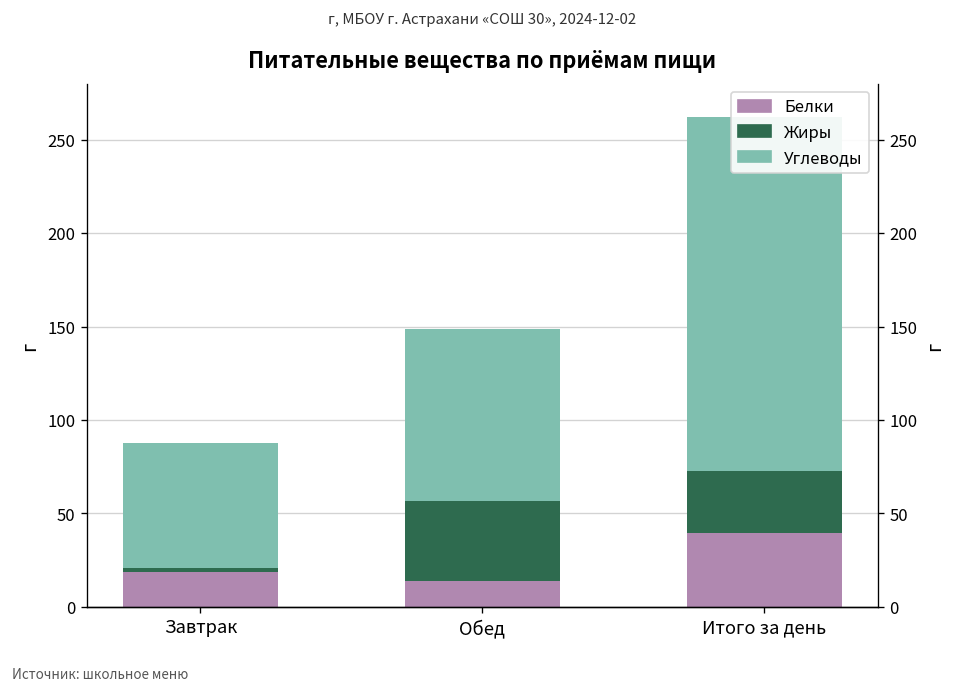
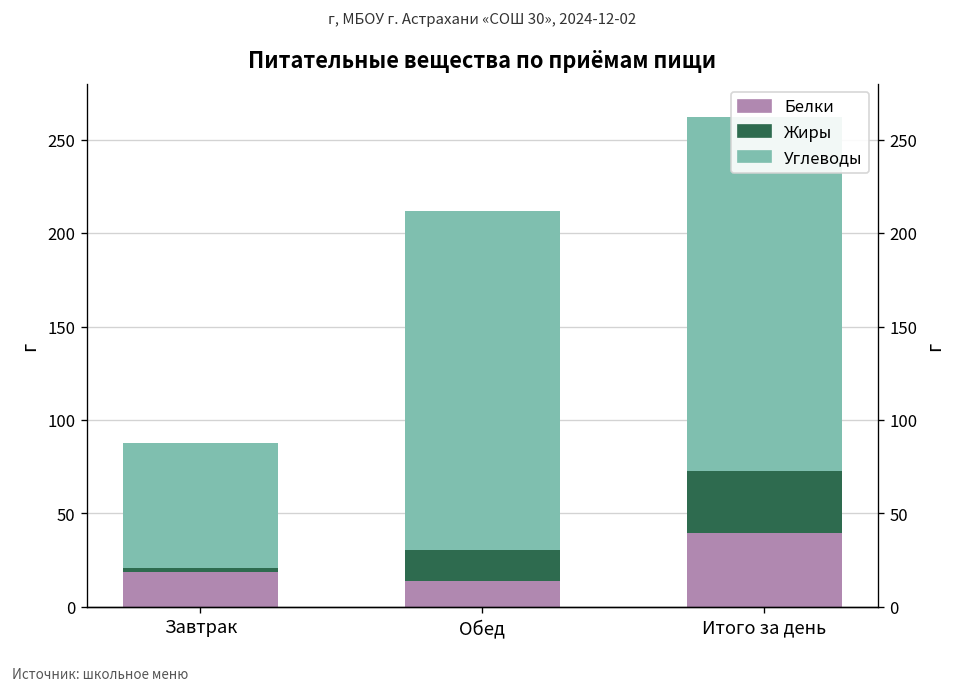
Жиры, Обед: 43 -> 17
Углеводы, Обед: 92 -> 182
